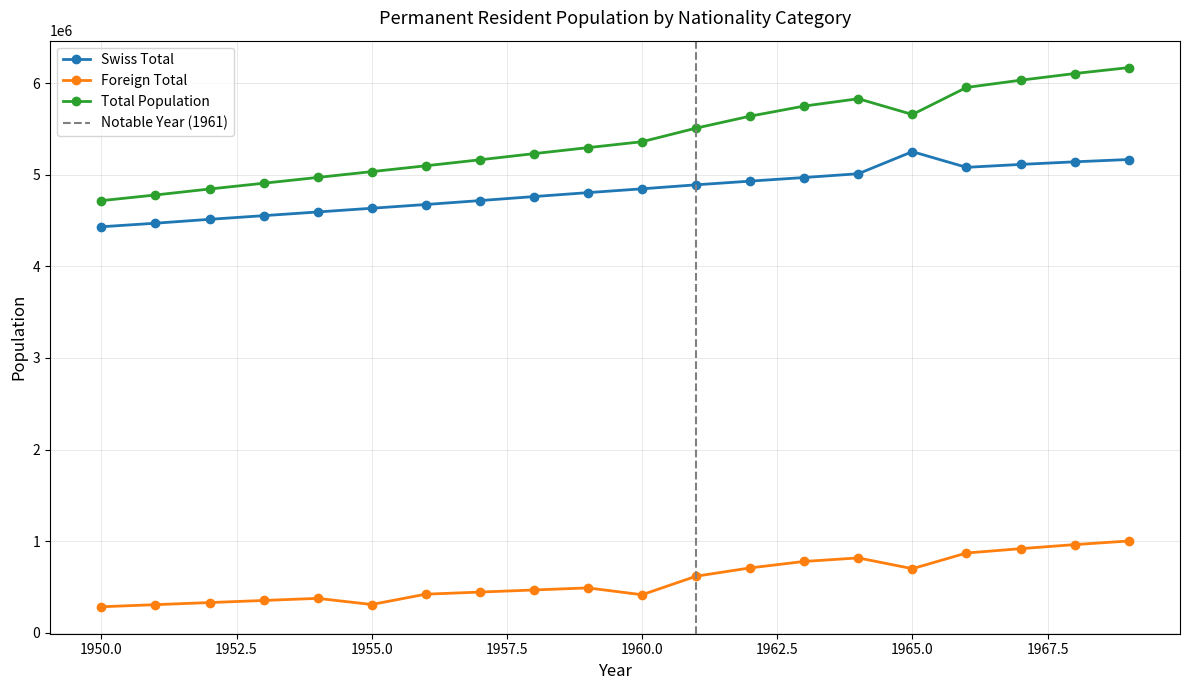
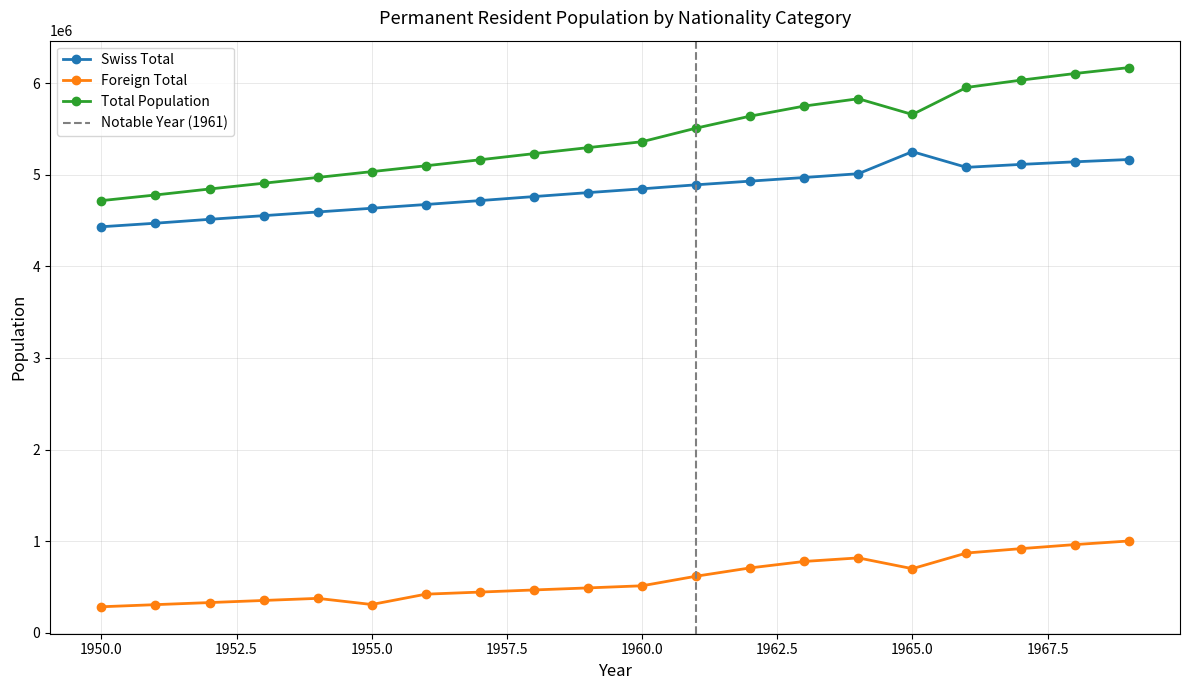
Foreign Total, 1960.0: 400000 -> 500000
